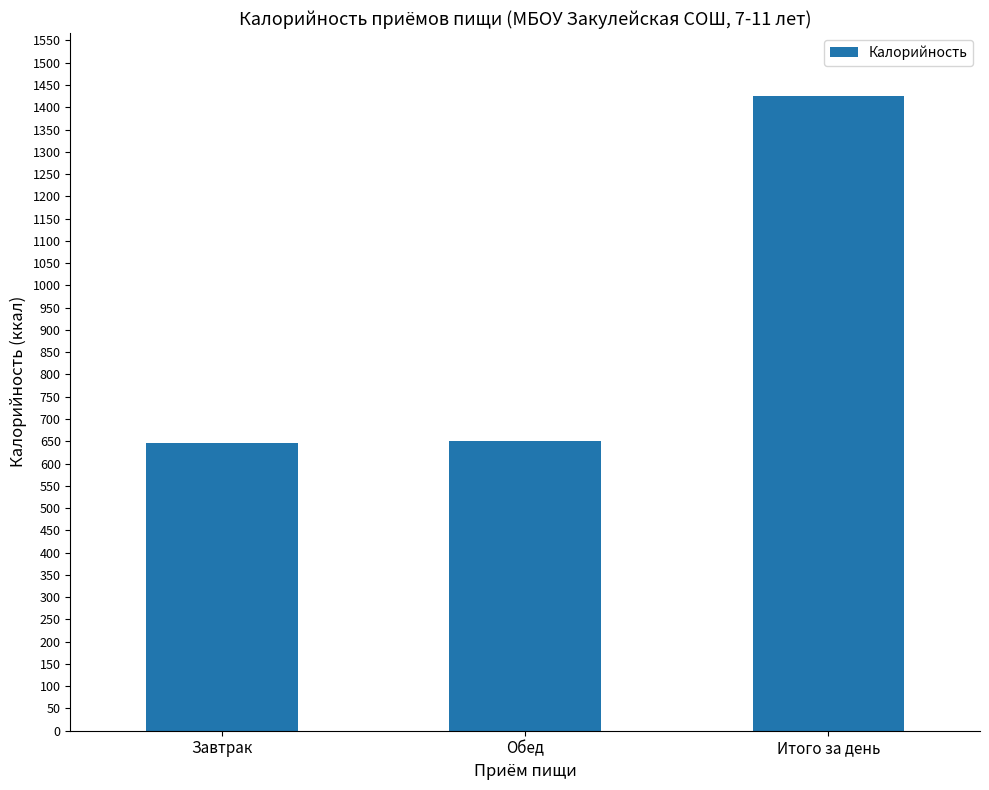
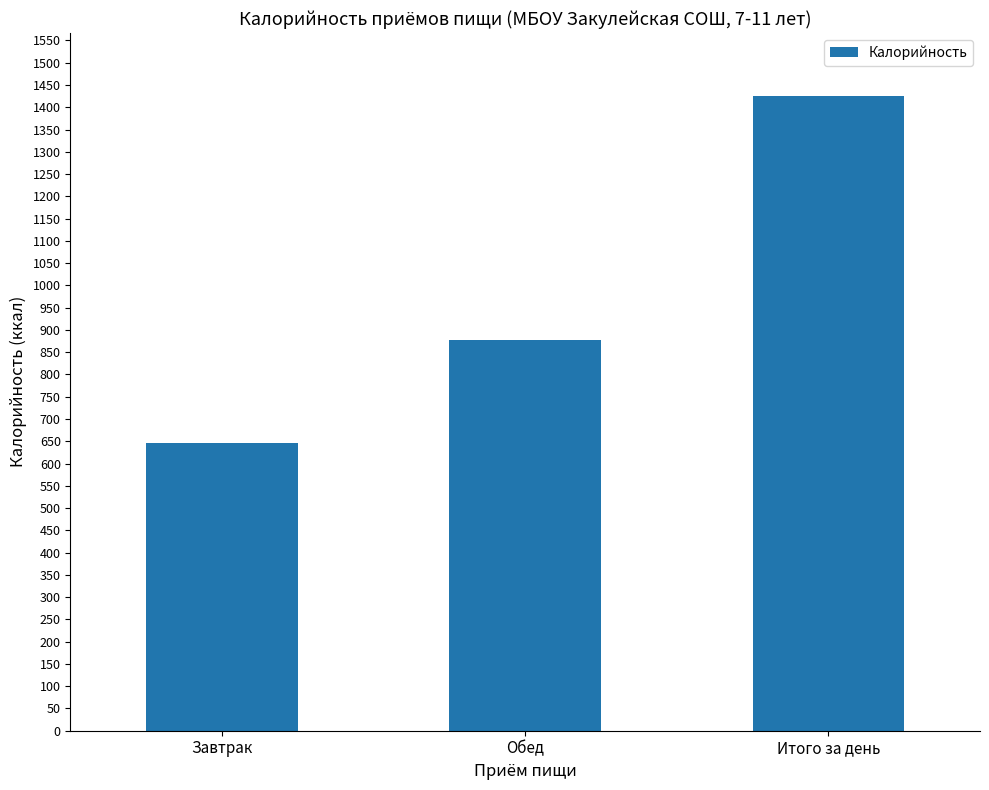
Обед: 650 -> 880
